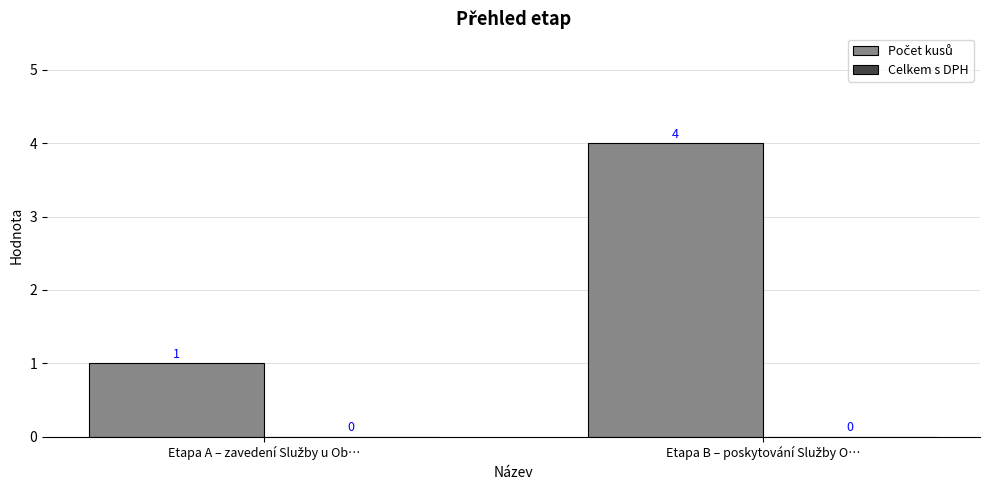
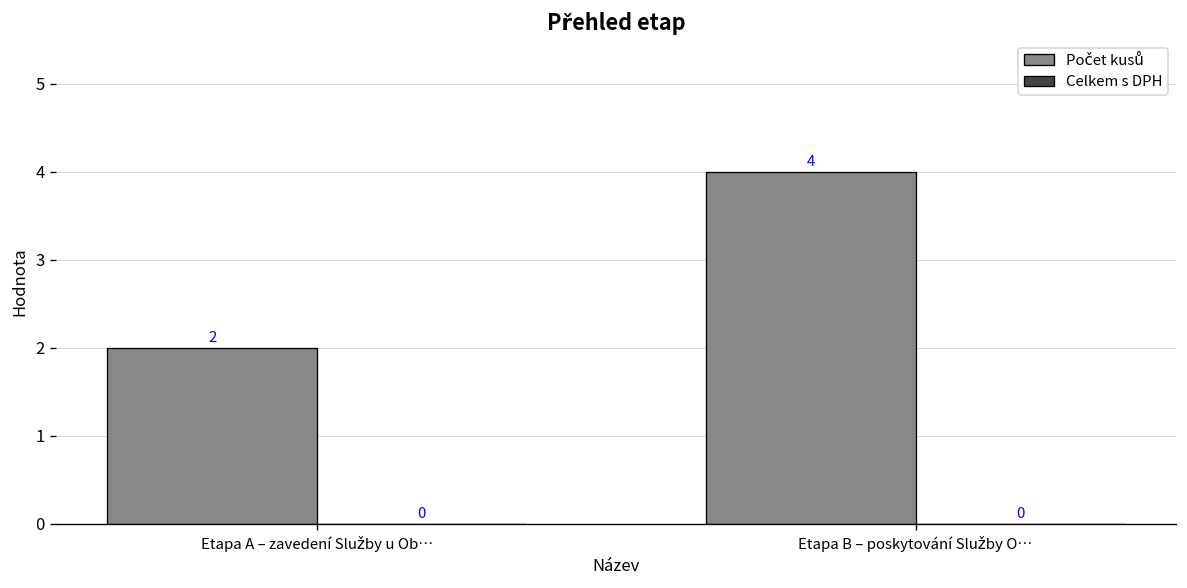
Počet kusů, Etapa A – zavedení Služby u Ob…: 1 -> 2
